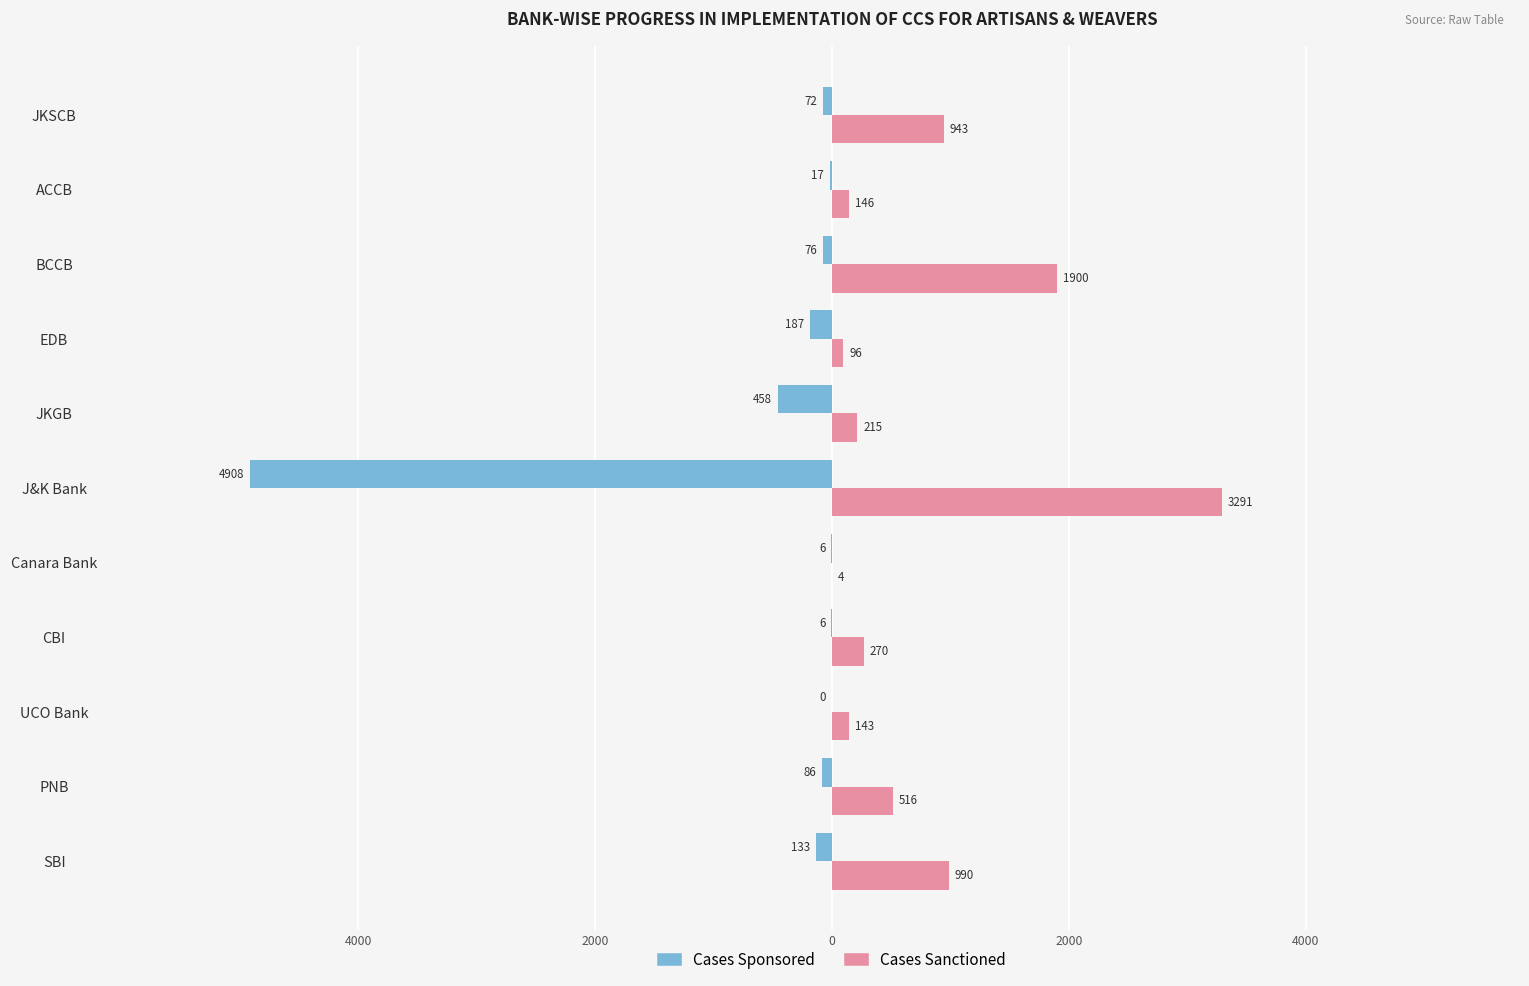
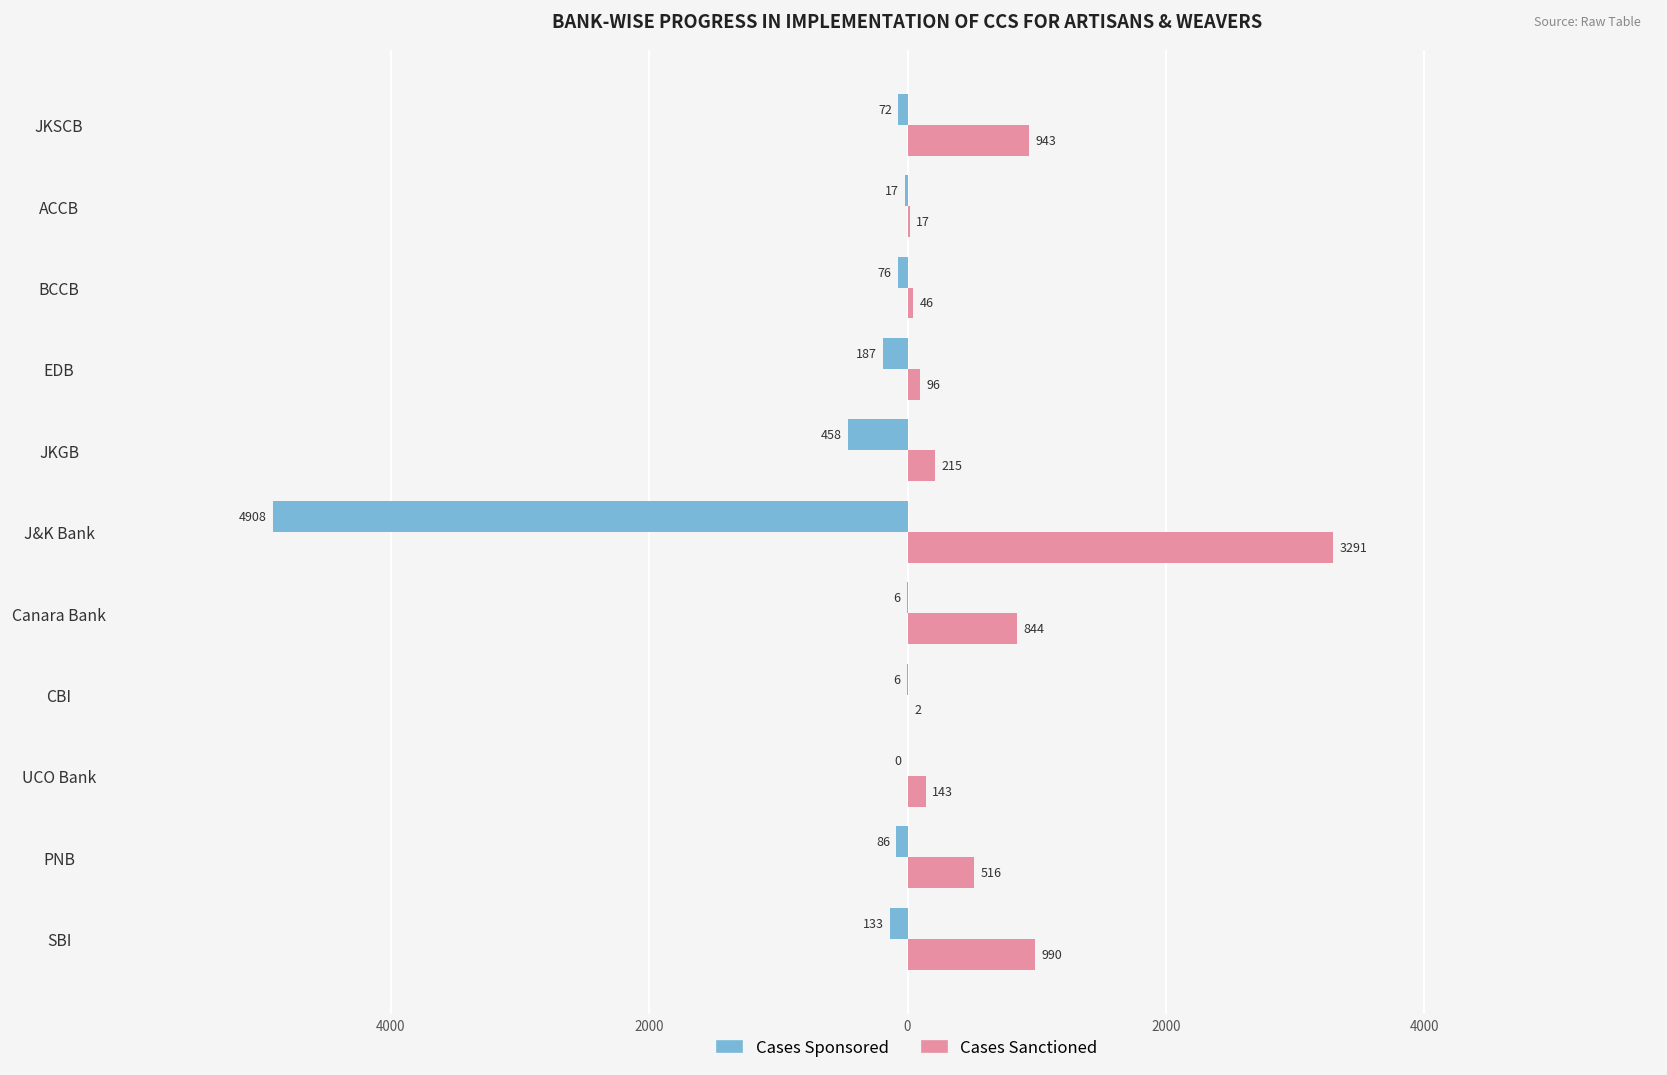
Cases Sanctioned, ACCB: 146 -> 17
Cases Sanctioned, BCCB: 1900 -> 46
Cases Sanctioned, Canara Bank: 4 -> 844
Cases Sanctioned, CBI: 270 -> 2
